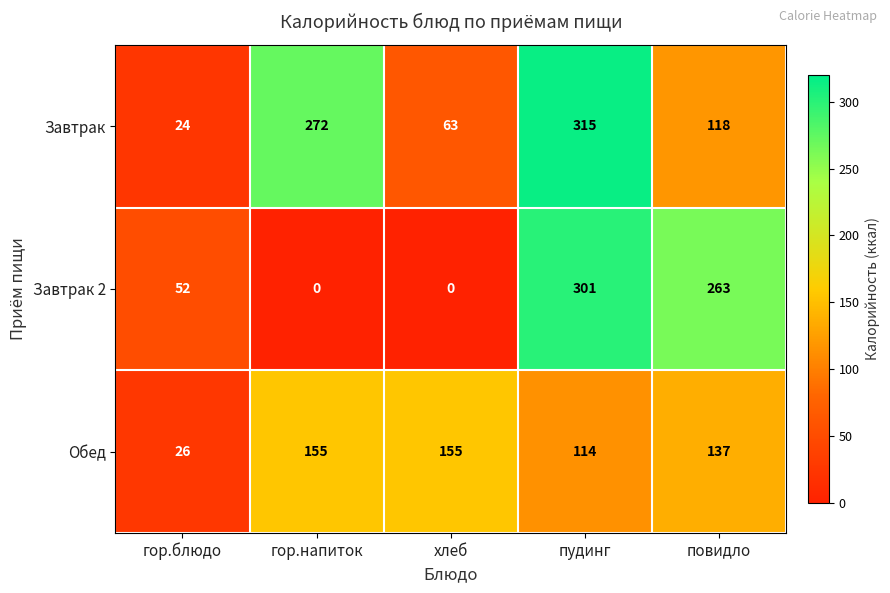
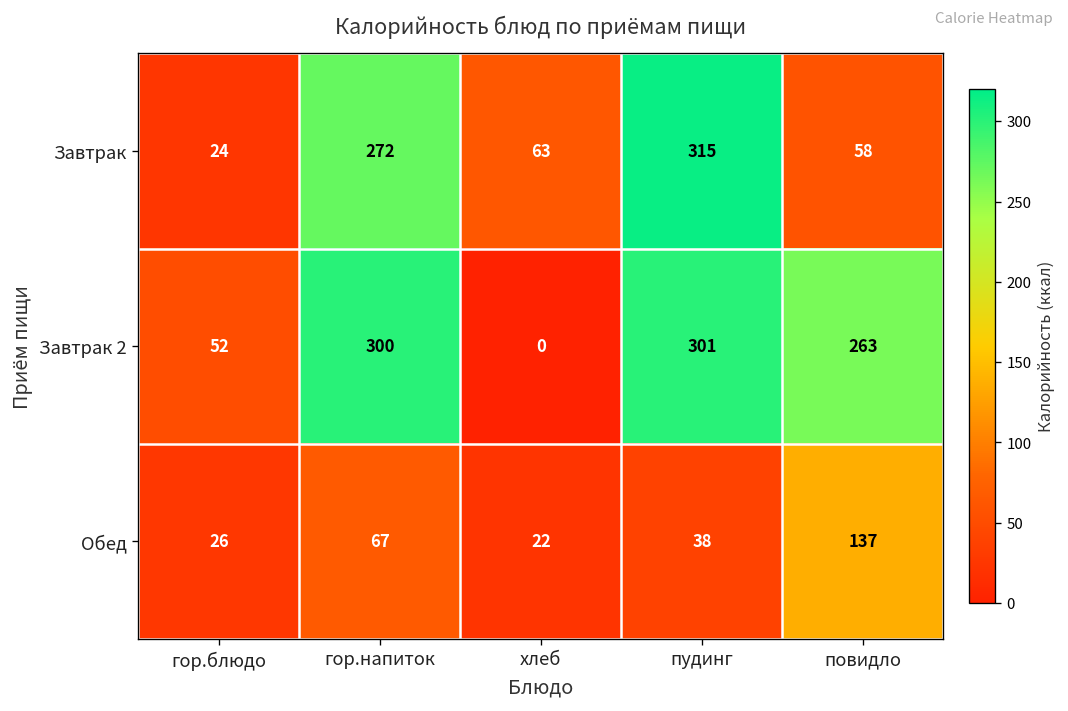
Завтрак, повидло: 118 -> 58
Завтрак 2, гор.напиток: 0 -> 300
Обед, гор.напиток: 155 -> 67
Обед, хлеб: 155 -> 22
Обед, пудинг: 114 -> 38
